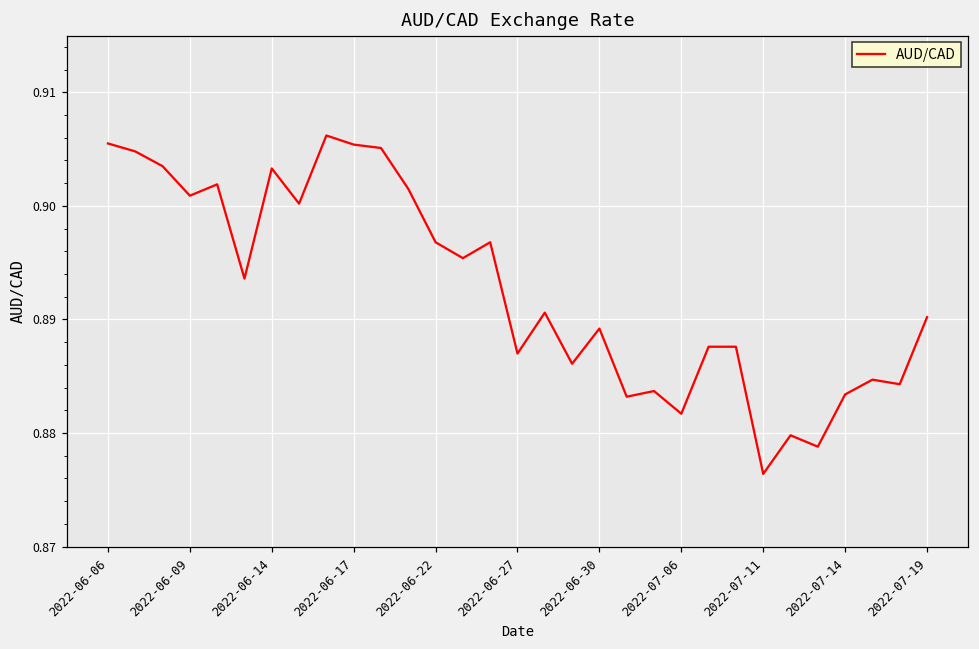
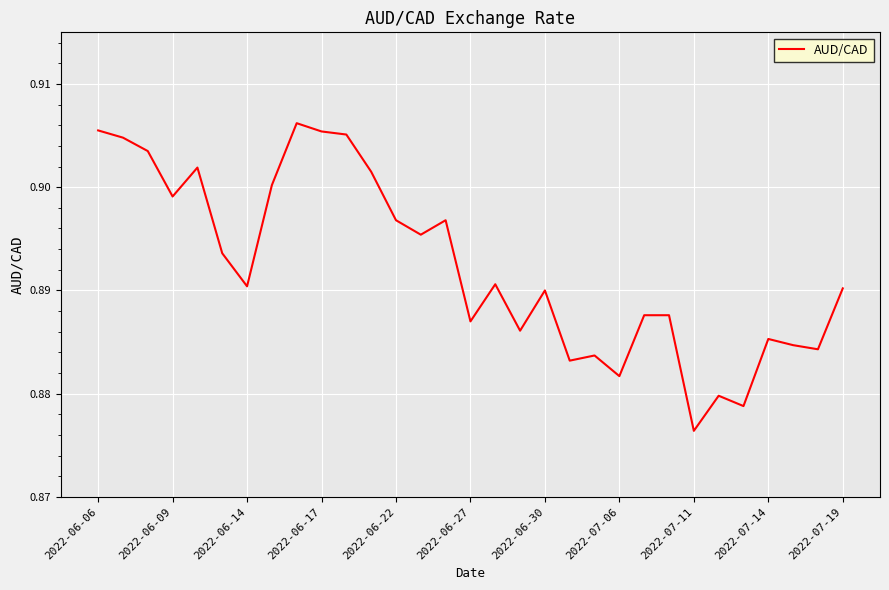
2022-06-09: 0.9009 -> 0.8991
2022-06-14: 0.9033 -> 0.8904
2022-06-30: 0.8892 -> 0.8900
2022-07-14: 0.8834 -> 0.8853
